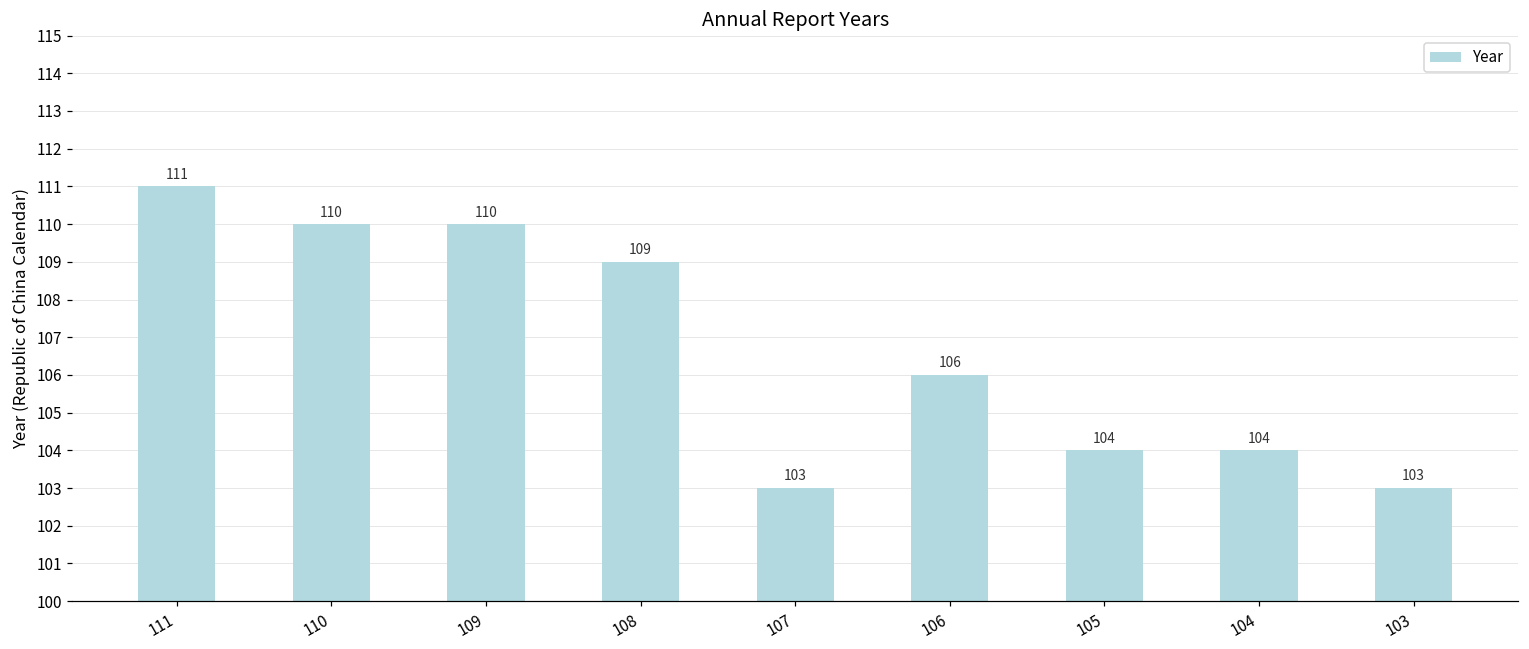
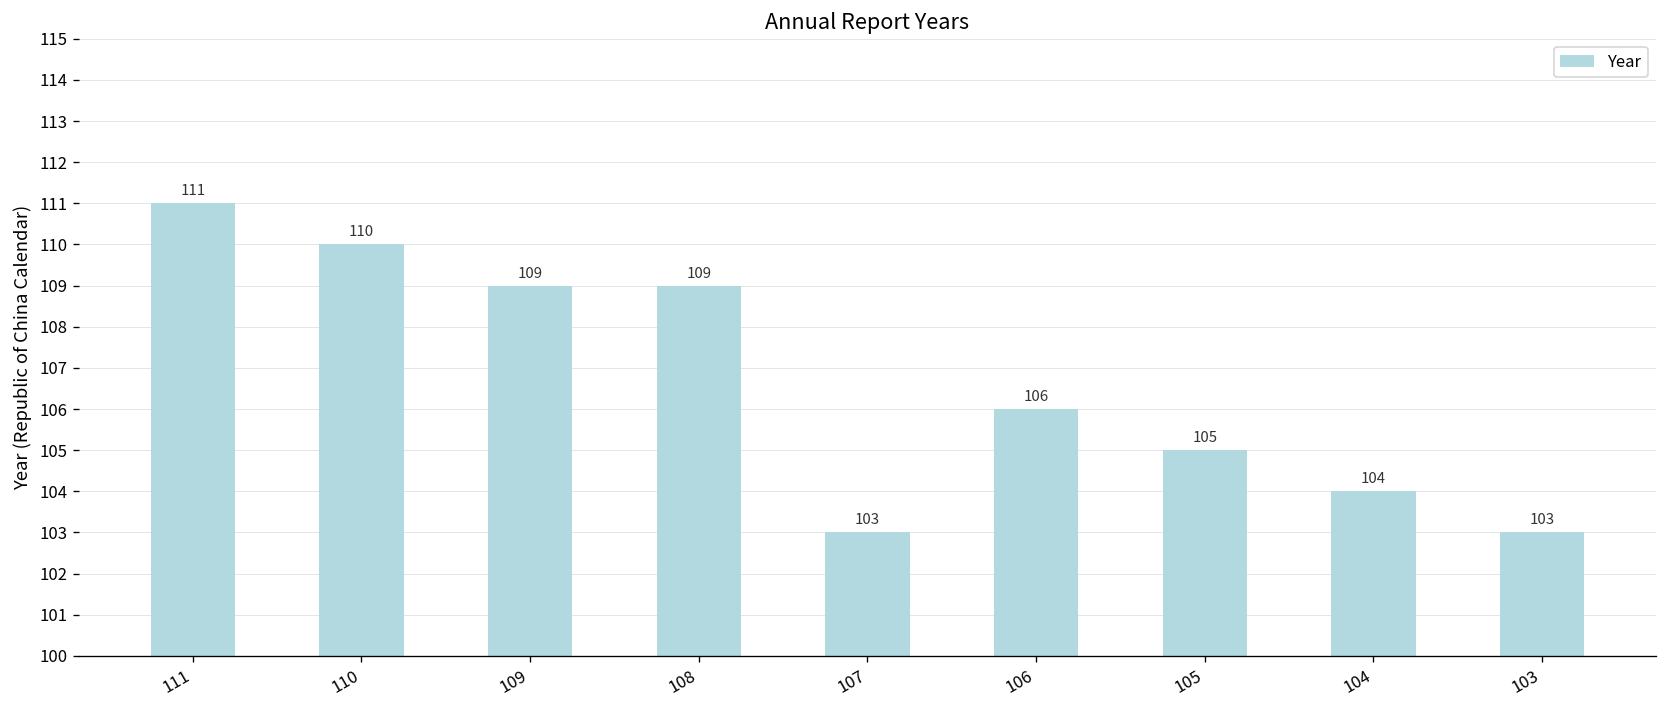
109: 110 -> 109
105: 104 -> 105
